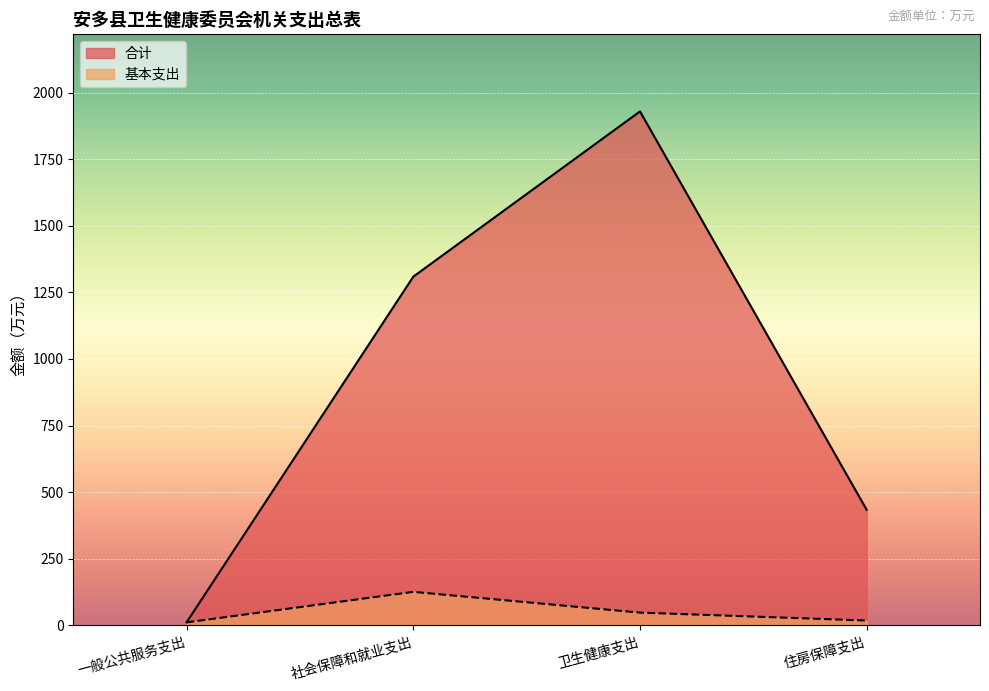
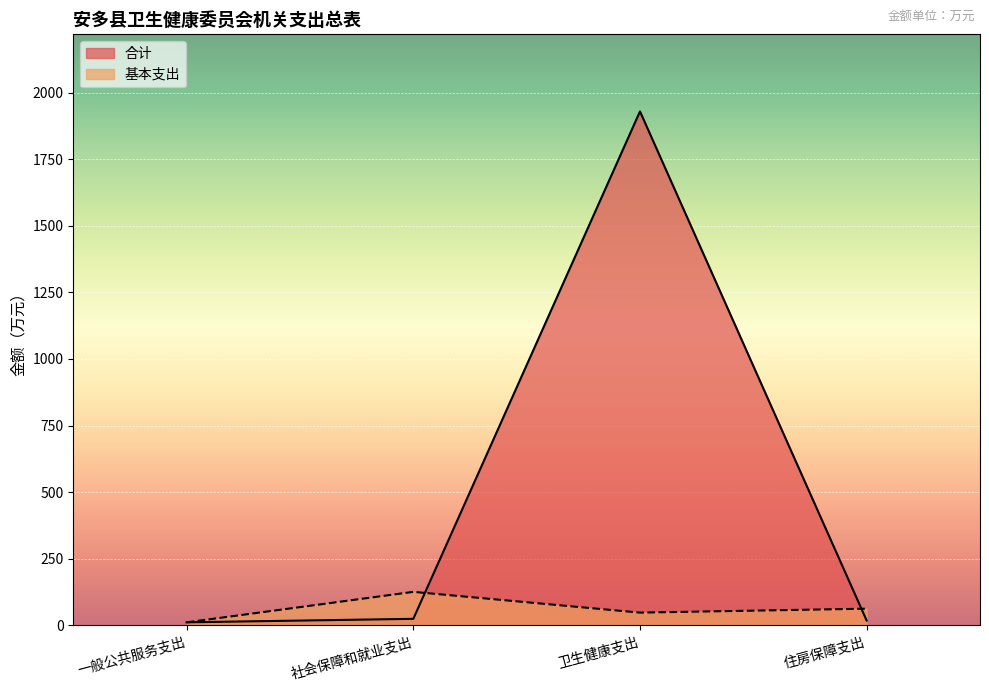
合计, 社会保障和就业支出: 1310 -> 20
合计, 住房保障支出: 430 -> 20
基本支出, 住房保障支出: 20 -> 60
